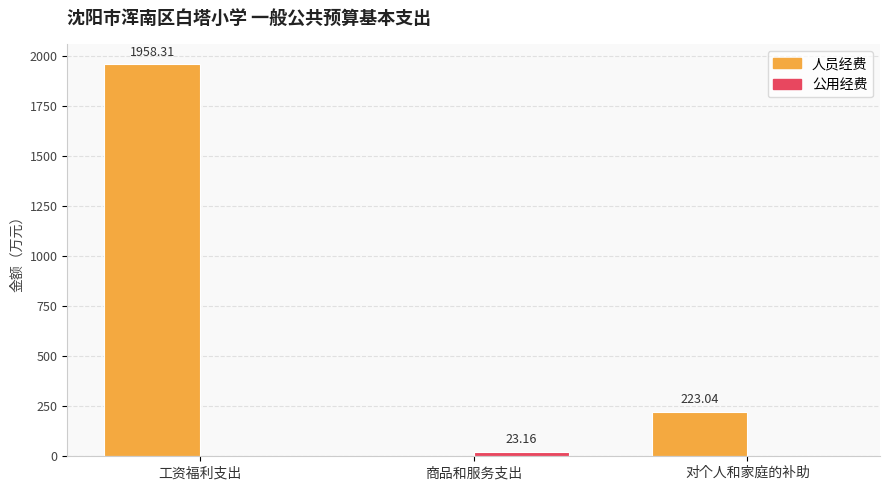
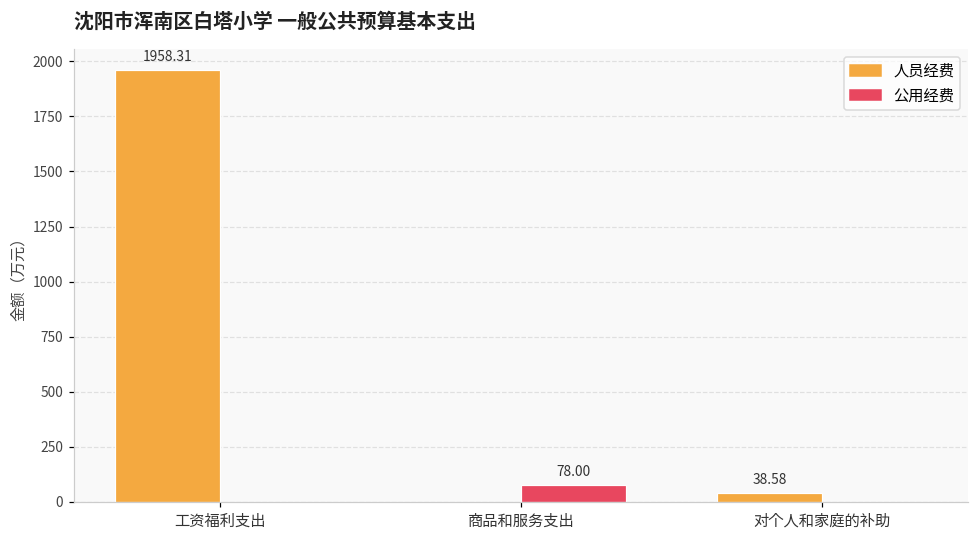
公用经费, 商品和服务支出: 23.16 -> 78.00
人员经费, 对个人和家庭的补助: 223.04 -> 38.58
